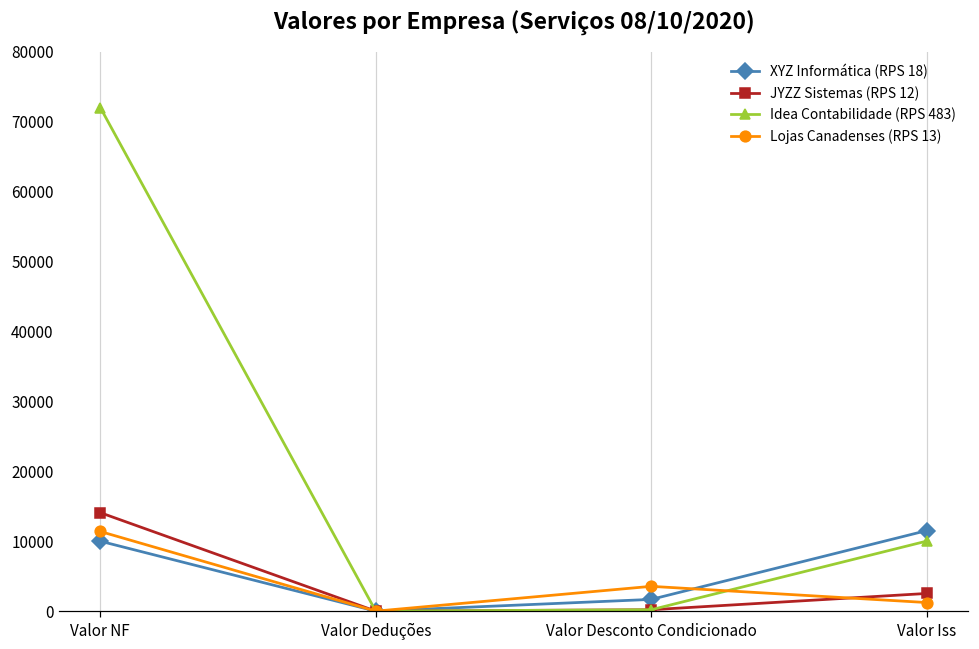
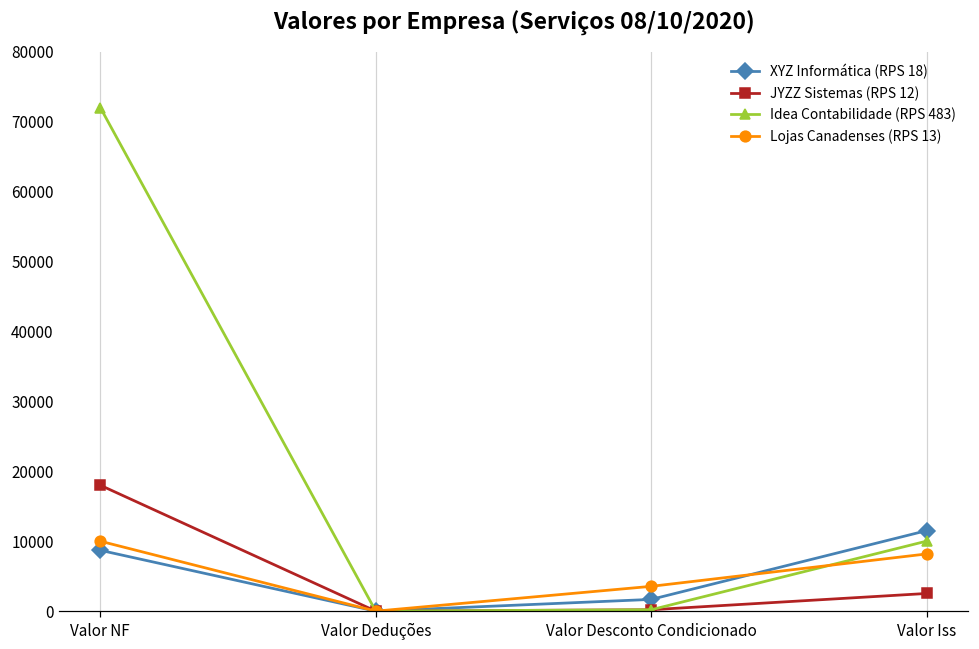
XYZ Informática (RPS 18), Valor NF: 10000 -> 9000
JYZZ Sistemas (RPS 12), Valor NF: 14000 -> 18000
Lojas Canadenses (RPS 13), Valor NF: 11000 -> 10000
Lojas Canadenses (RPS 13), Valor Iss: 1000 -> 8000
